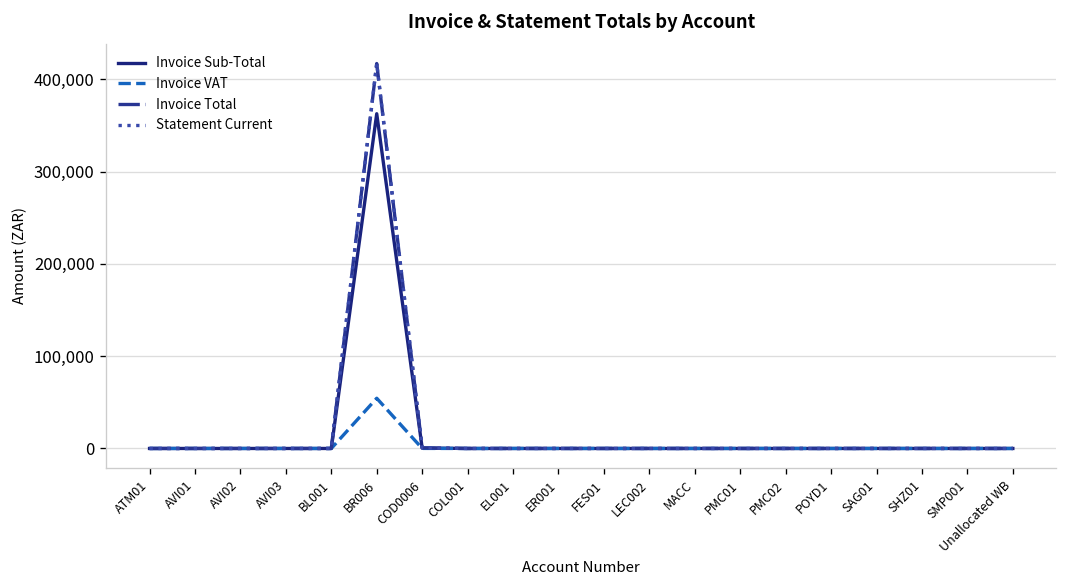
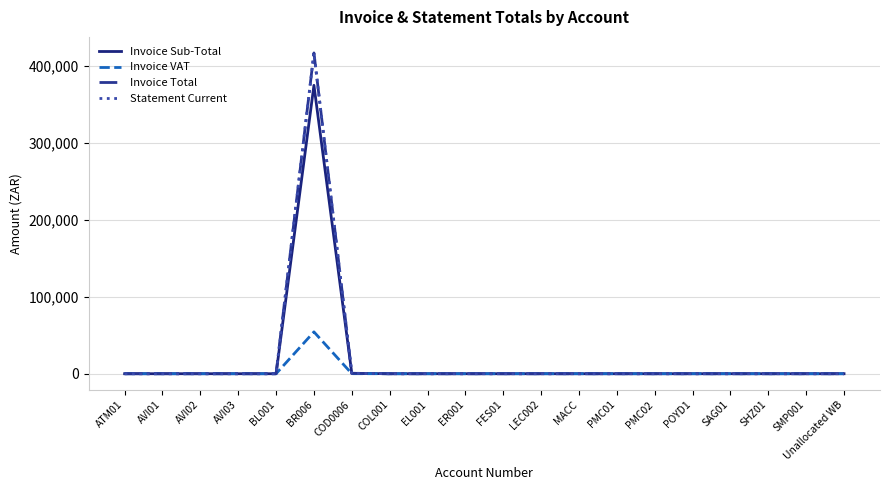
Invoice Sub-Total, BR006: 360,000 -> 380,000
